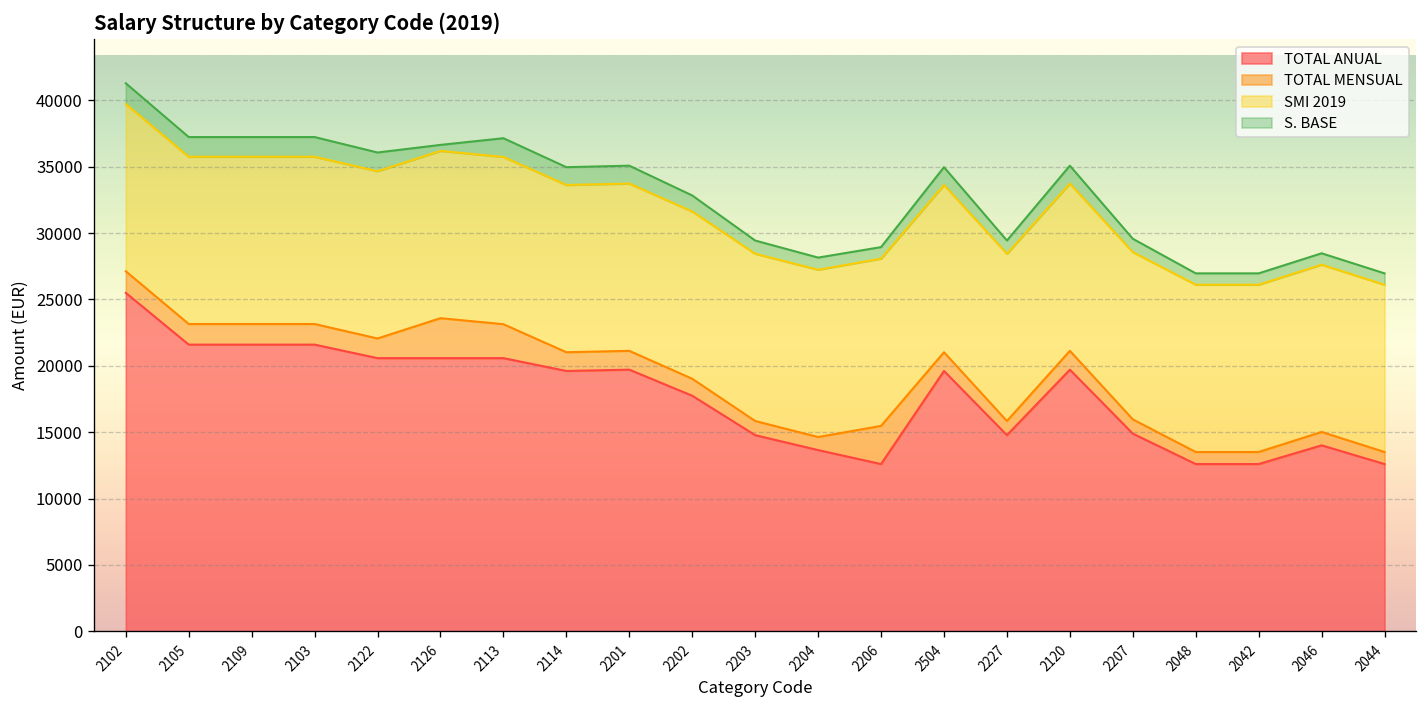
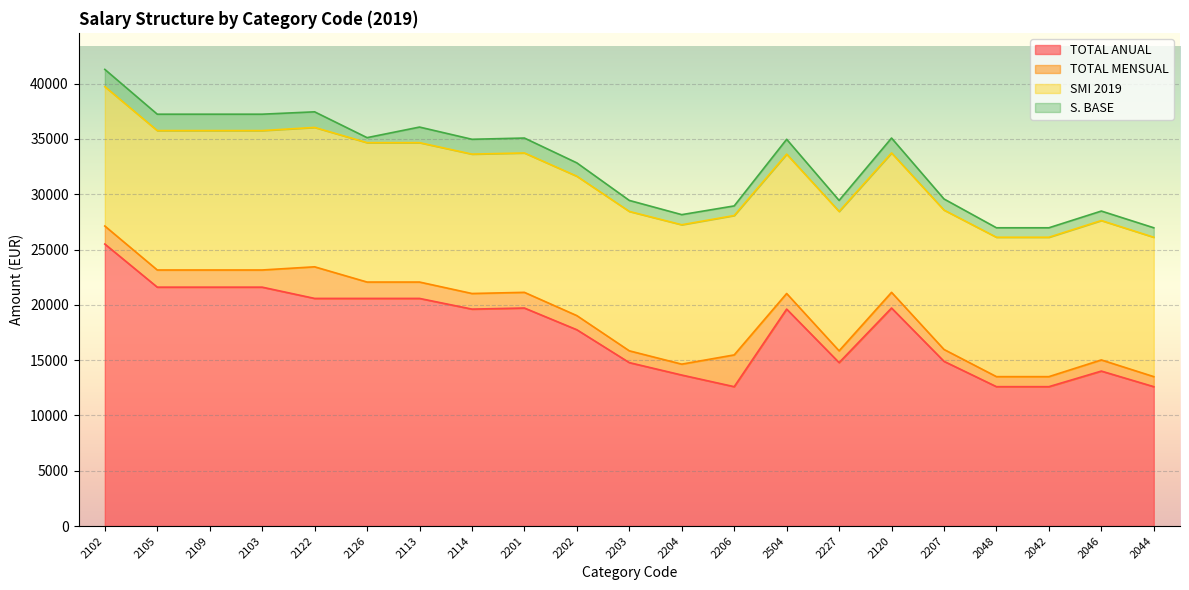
TOTAL MENSUAL, 2122: 1500 -> 2900
TOTAL MENSUAL, 2126: 3000 -> 1500
TOTAL MENSUAL, 2113: 2600 -> 1500
